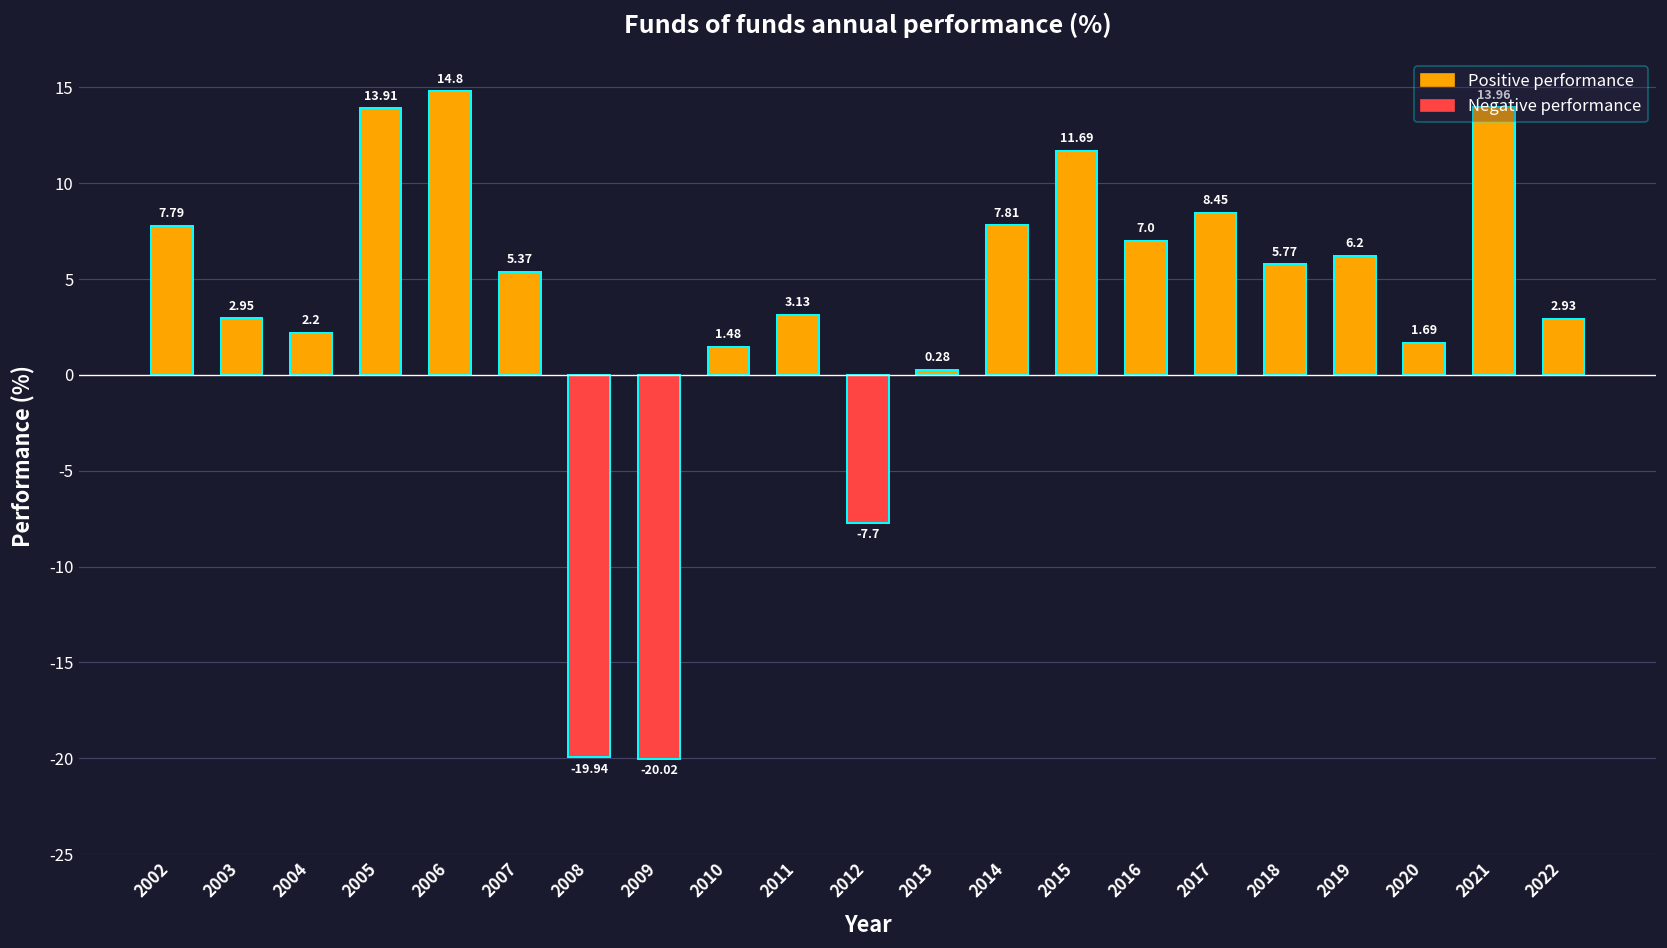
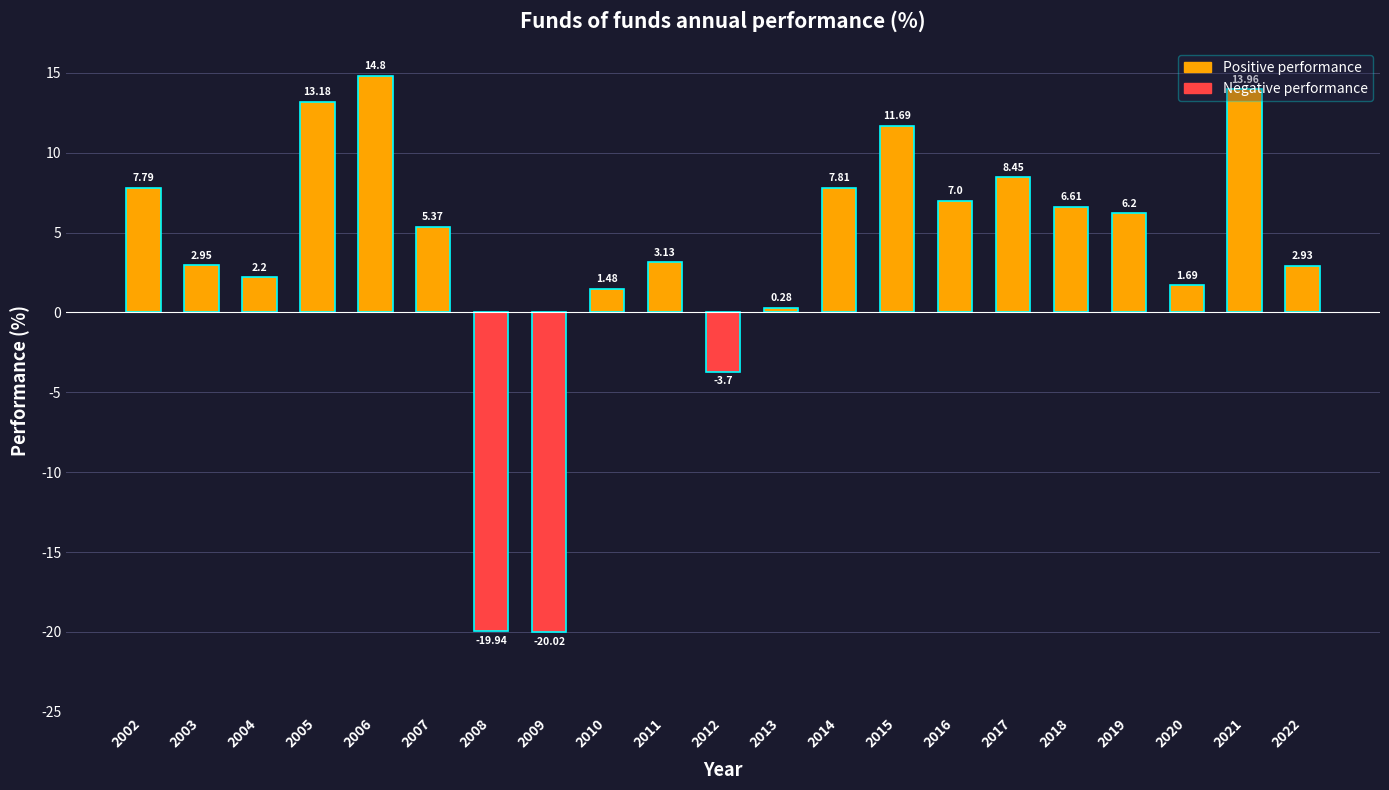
2005: 13.91 -> 13.18
2012: -7.7 -> -3.7
2018: 5.77 -> 6.61
